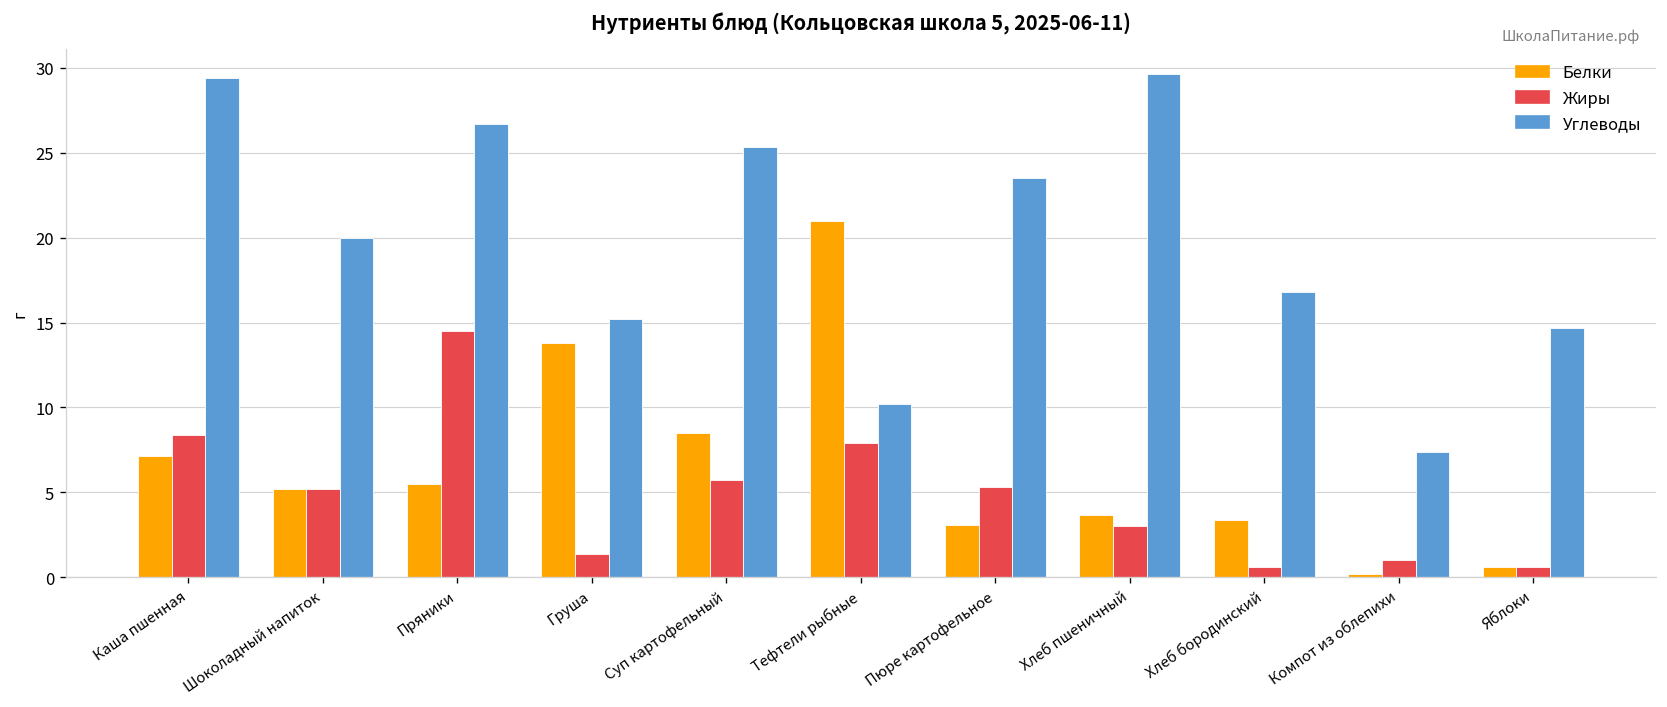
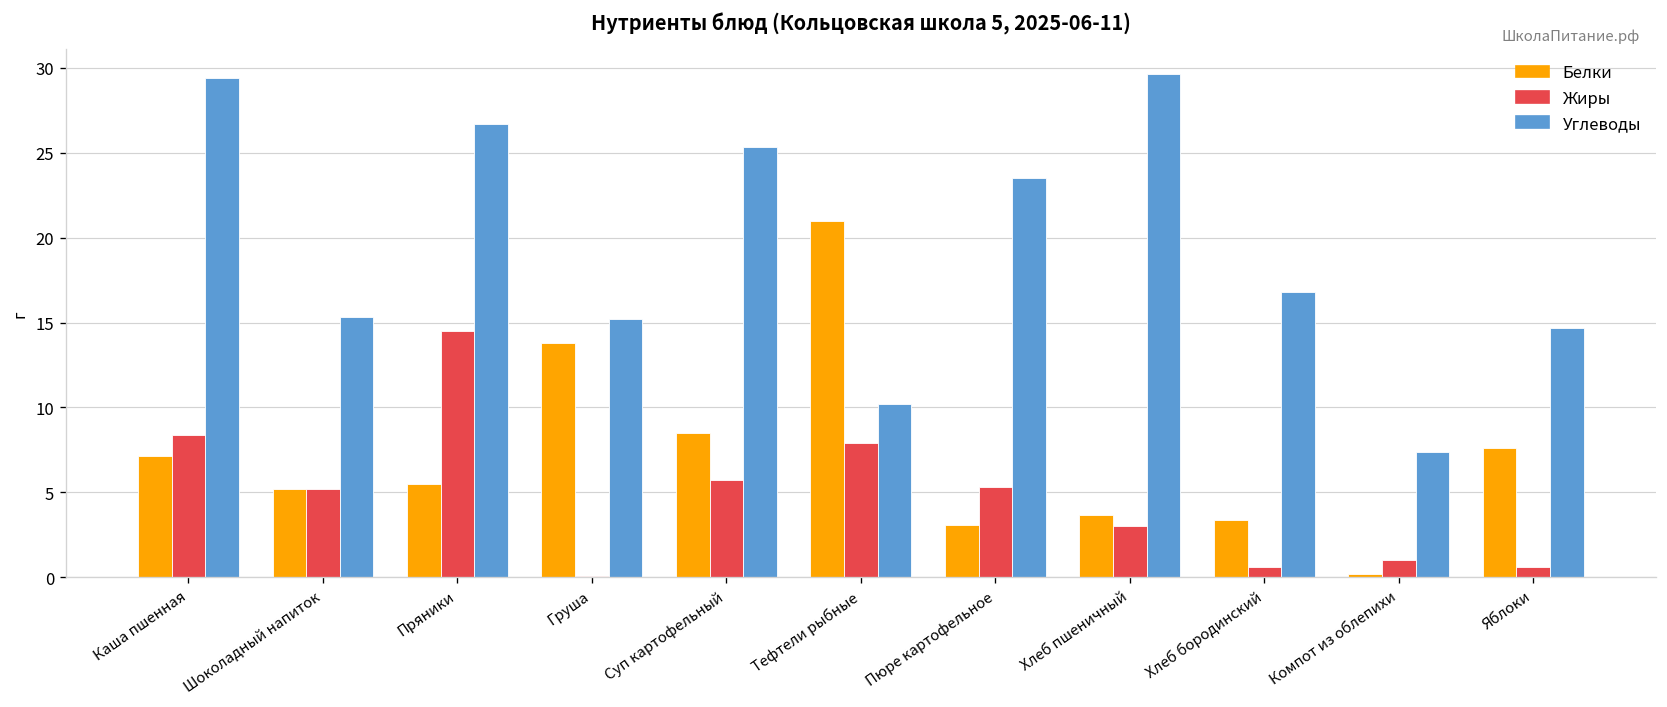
Углеводы, Шоколадный напиток: 20.0 -> 15.3
Жиры, Груша: 1.4 -> 0.1
Белки, Яблоки: 0.6 -> 7.6
